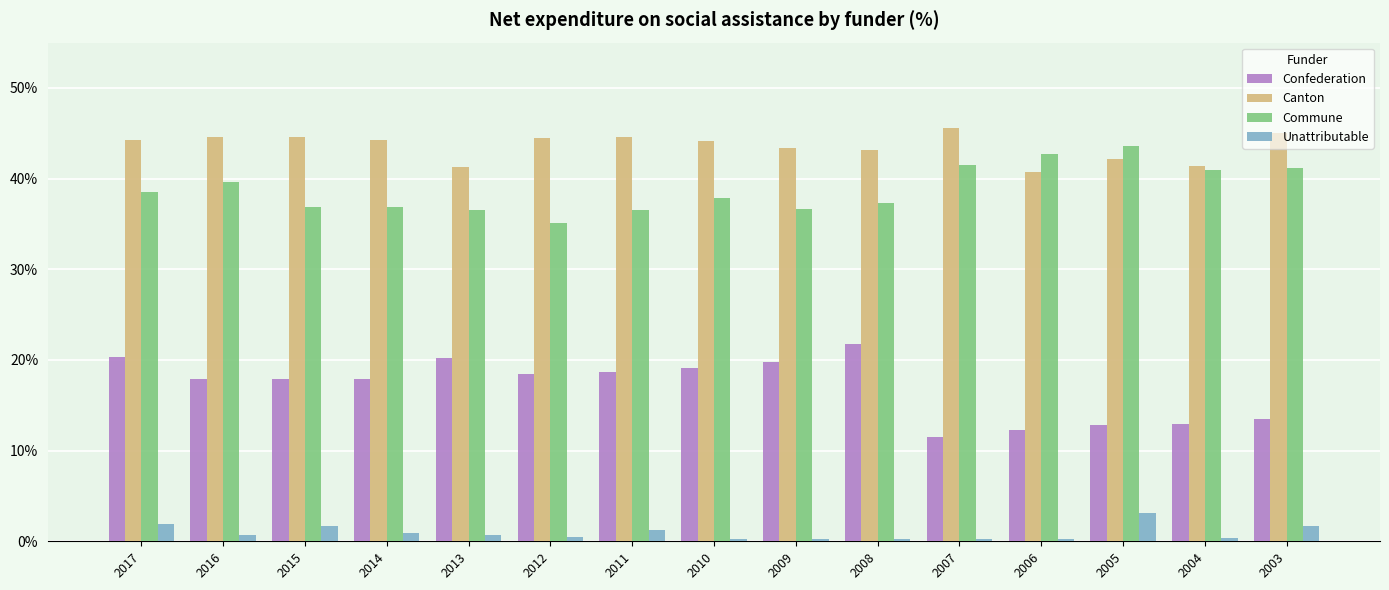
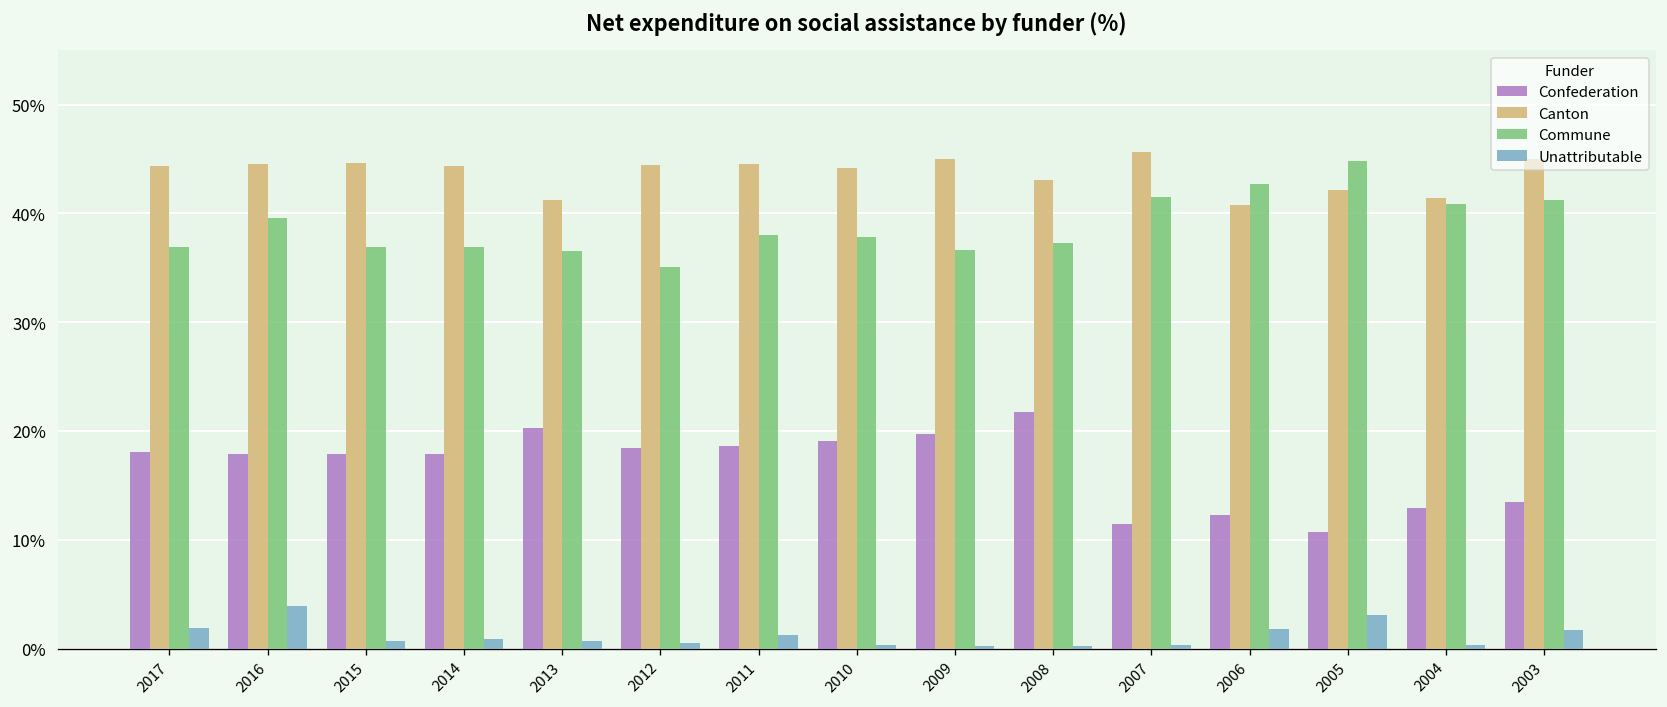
Confederation, 2017: 20% -> 18%
Commune, 2017: 39% -> 37%
Unattributable, 2016: 1% -> 4%
Unattributable, 2015: 2% -> 1%
Commune, 2011: 37% -> 38%
Canton, 2009: 43% -> 45%
Unattributable, 2006: 0% -> 2%
Confederation, 2005: 13% -> 11%
Commune, 2005: 44% -> 45%
